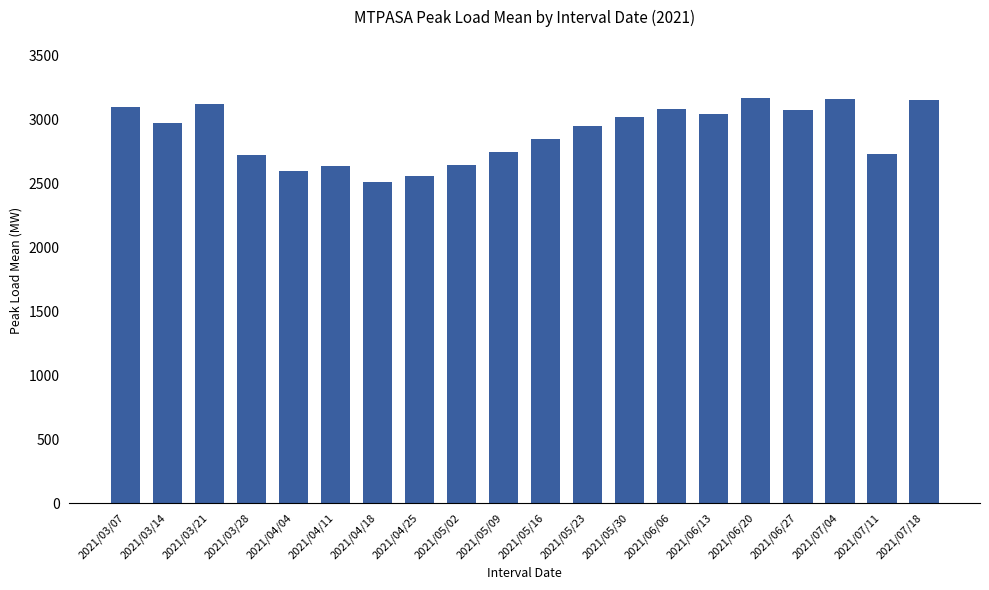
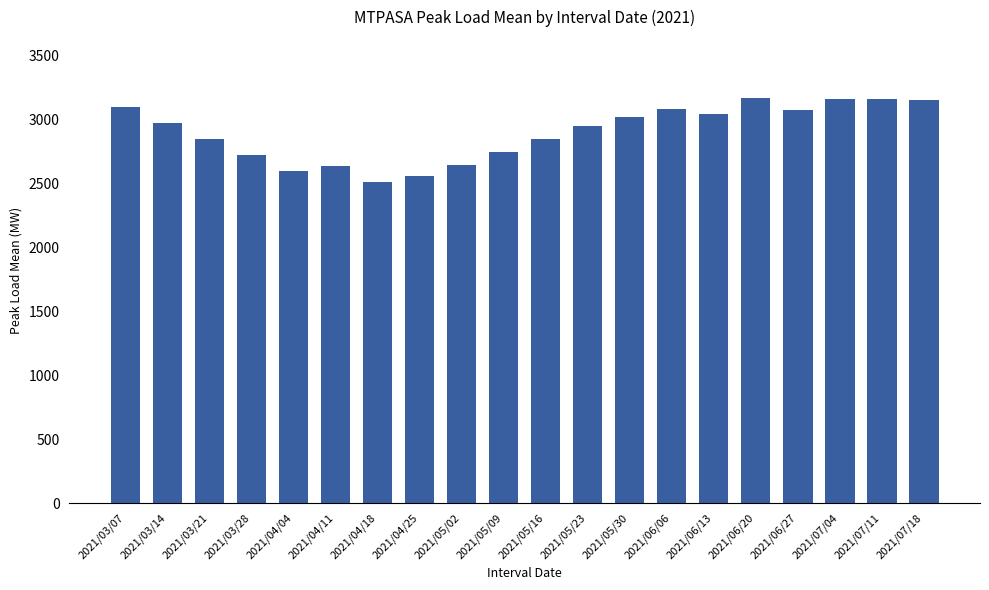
2021/03/21: 3120 -> 2840
2021/07/11: 2720 -> 3160
